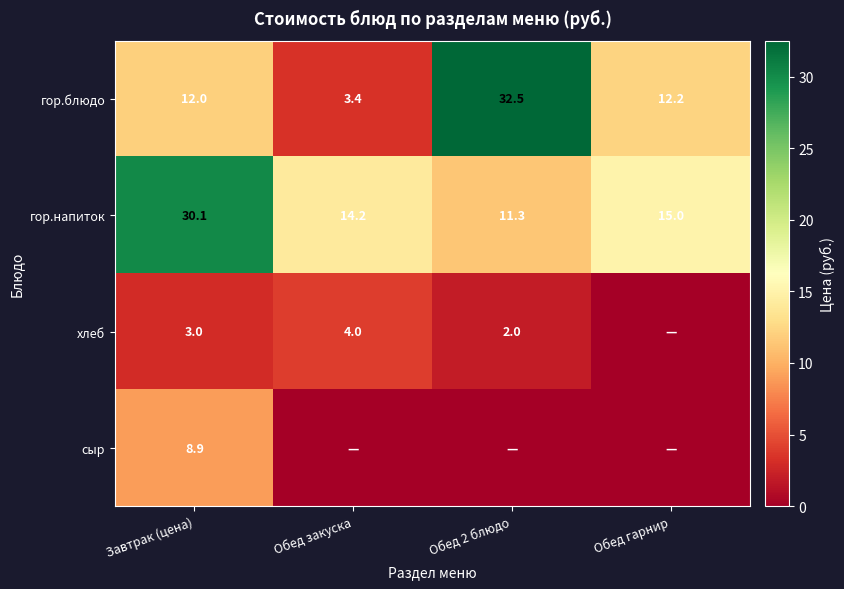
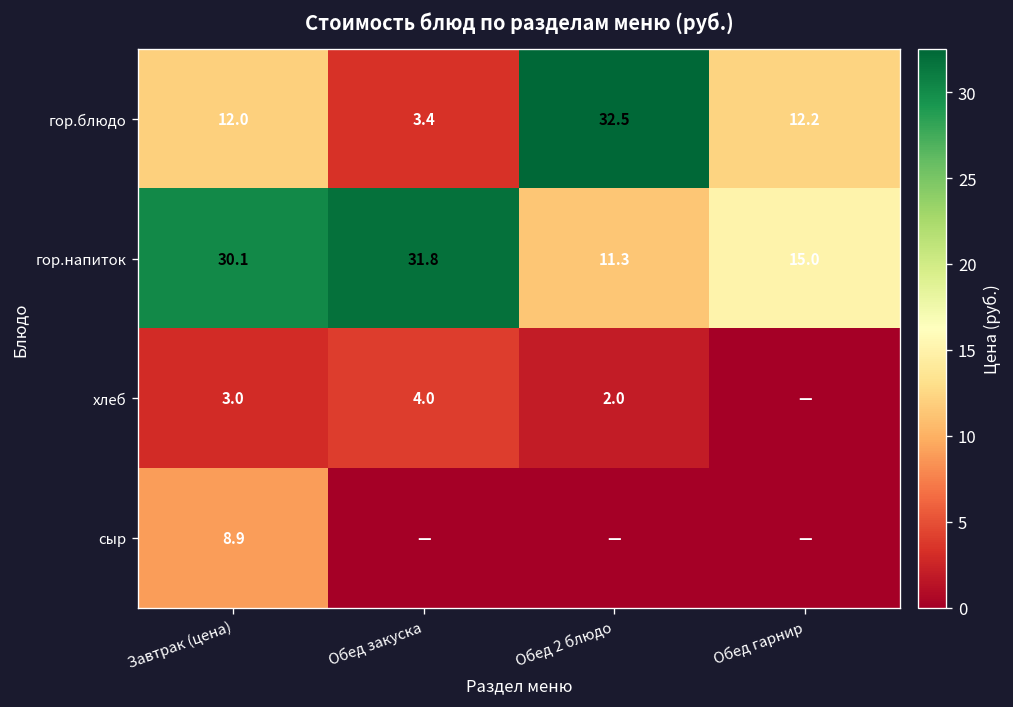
гор.напиток, Обед закуска: 14.2 -> 31.8
